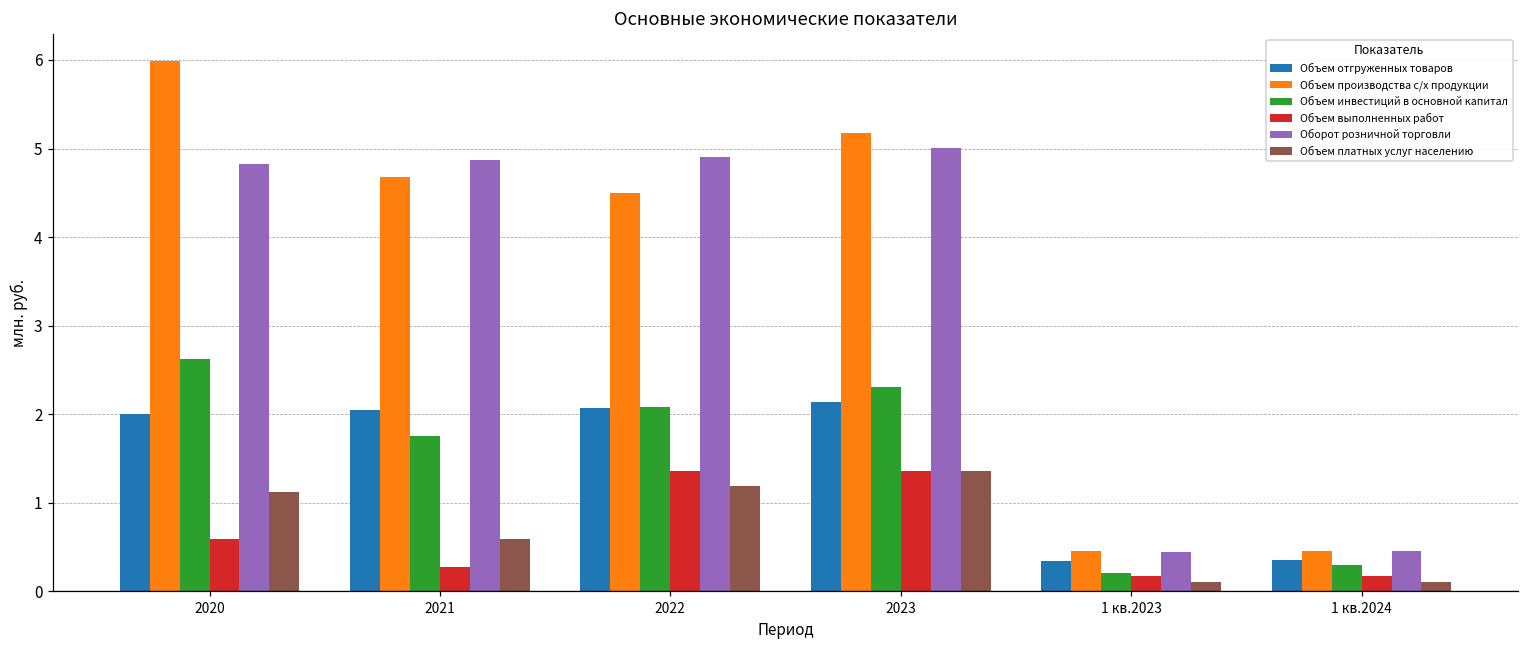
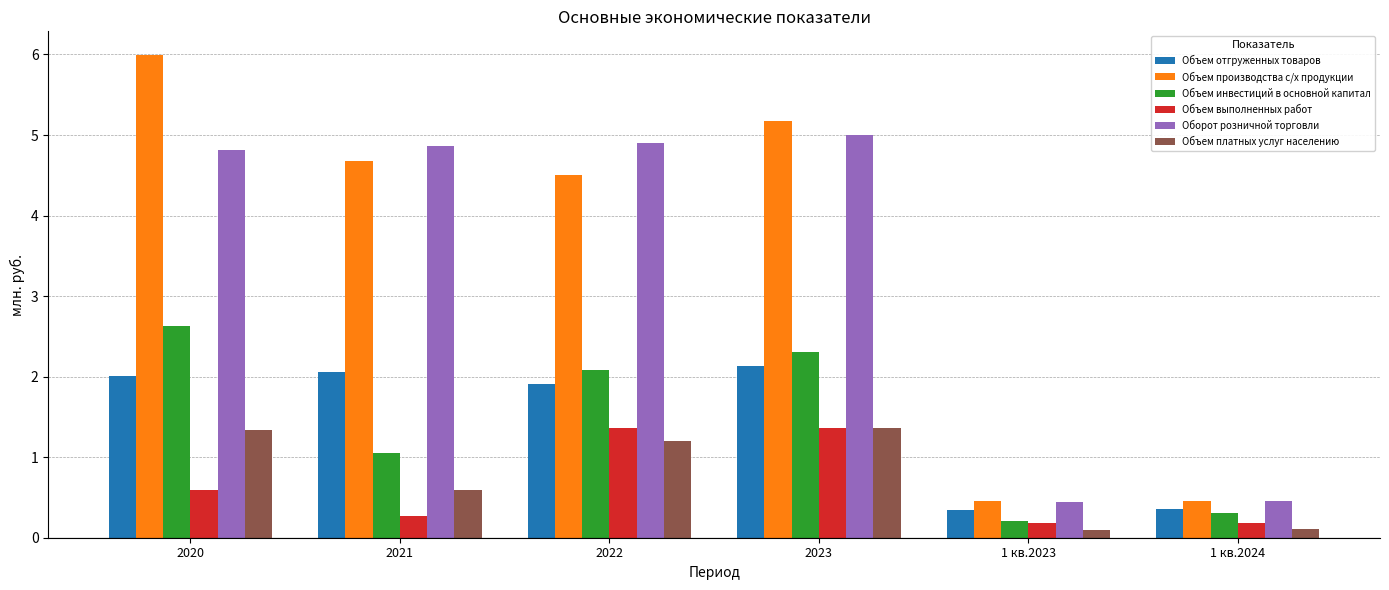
Объем платных услуг населению, 2020: 1.1 -> 1.3
Объем инвестиций в основной капитал, 2021: 1.8 -> 1.1
Объем отгруженных товаров, 2022: 2.1 -> 1.9
